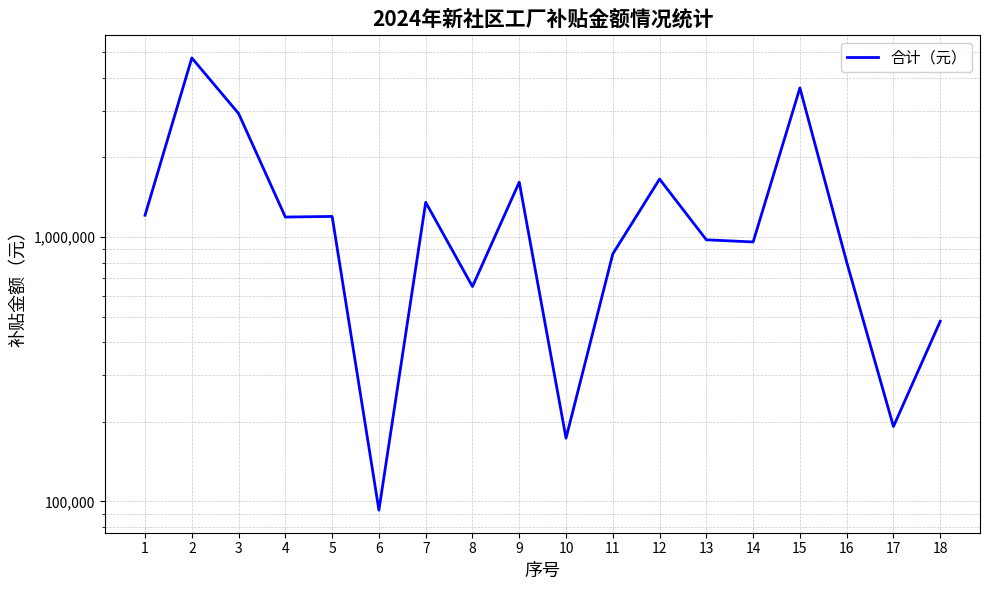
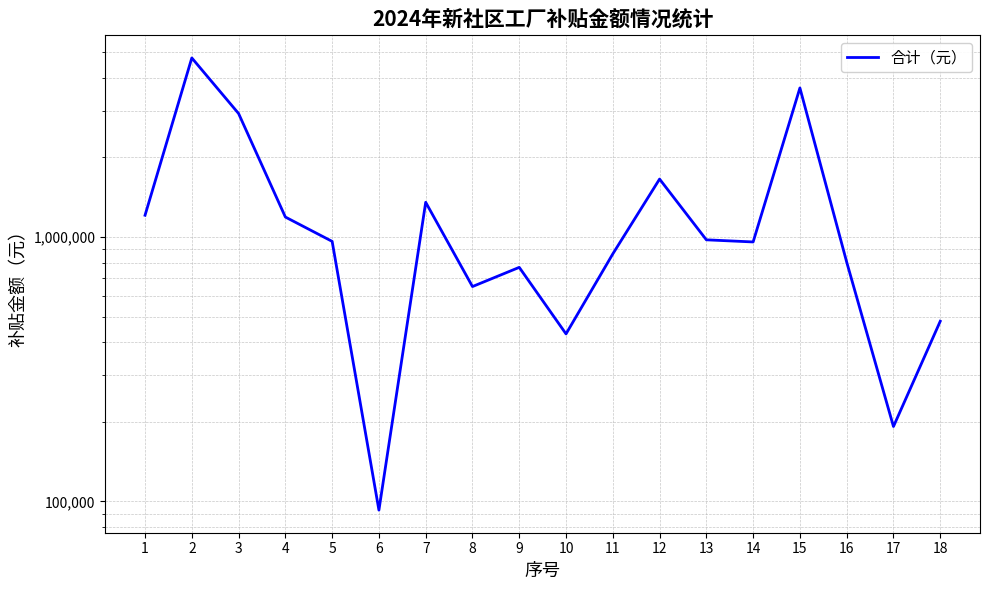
5: 1,200,000 -> 960,000
9: 1,600,000 -> 770,000
10: 170,000 -> 430,000
